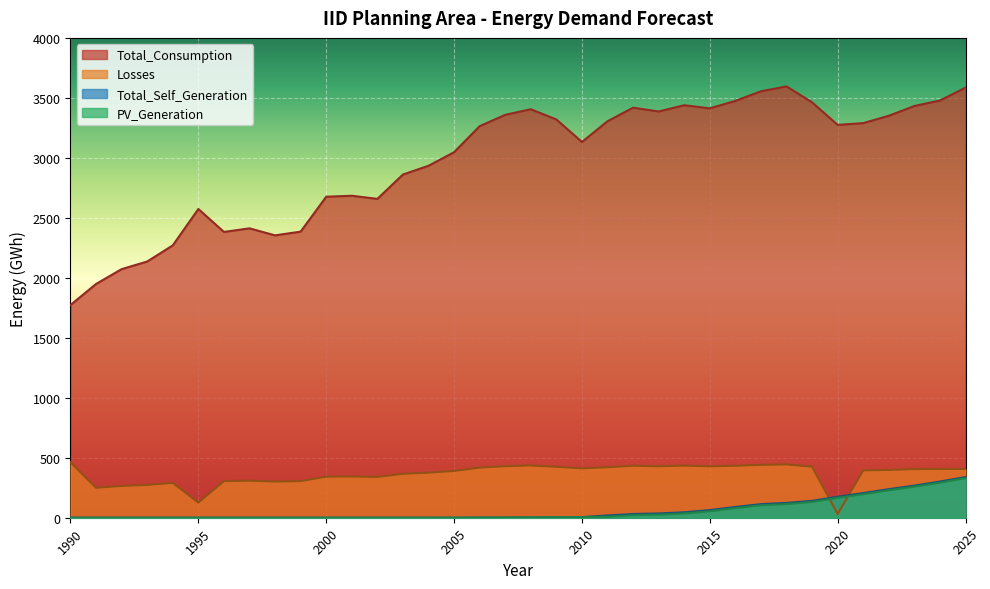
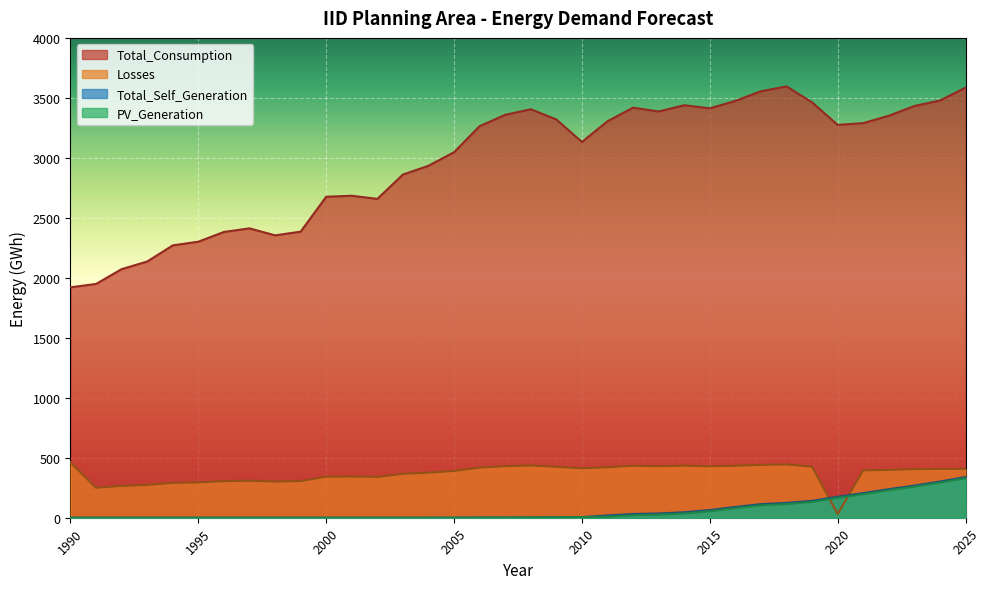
Total_Consumption, 1990: 1770 -> 1920
Total_Consumption, 1995: 2570 -> 2300
Losses, 1995: 130 -> 290
